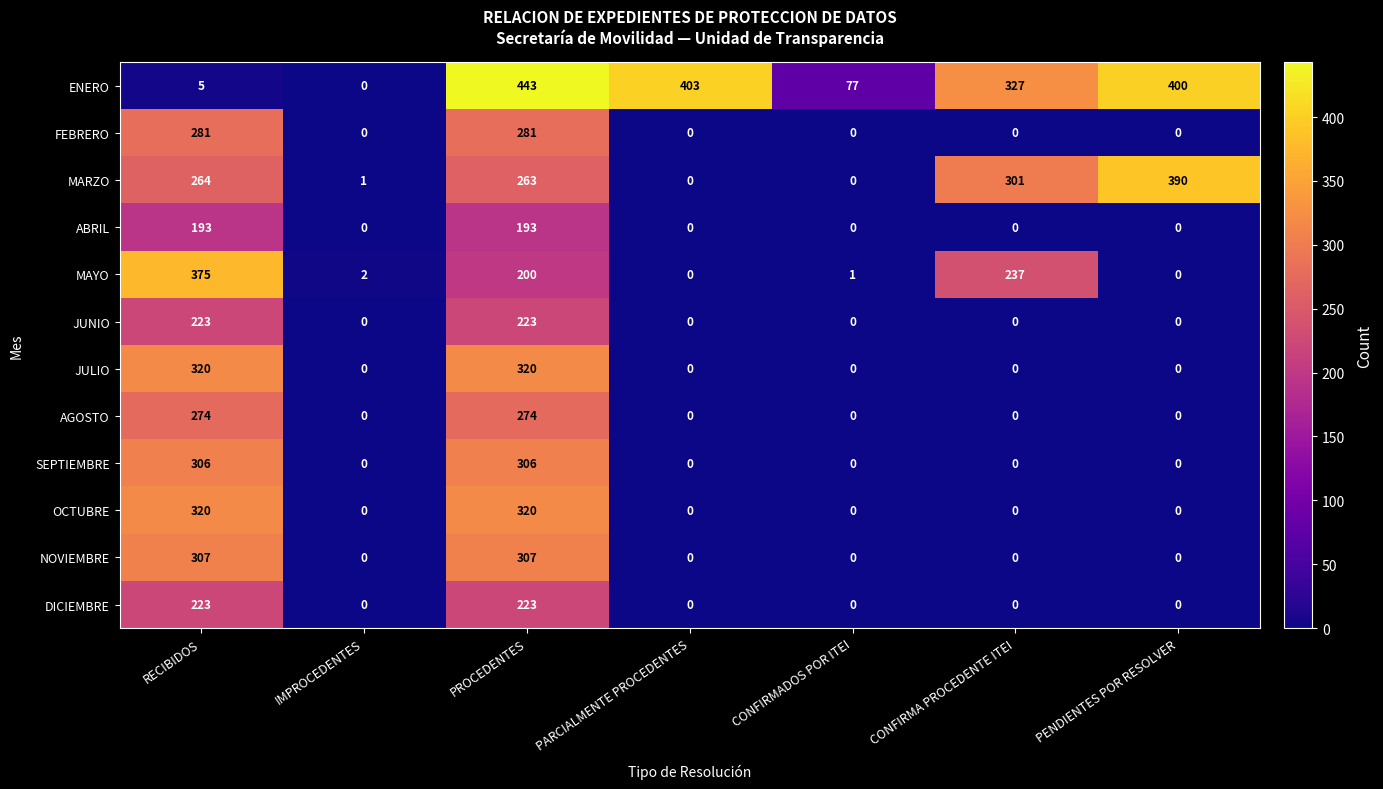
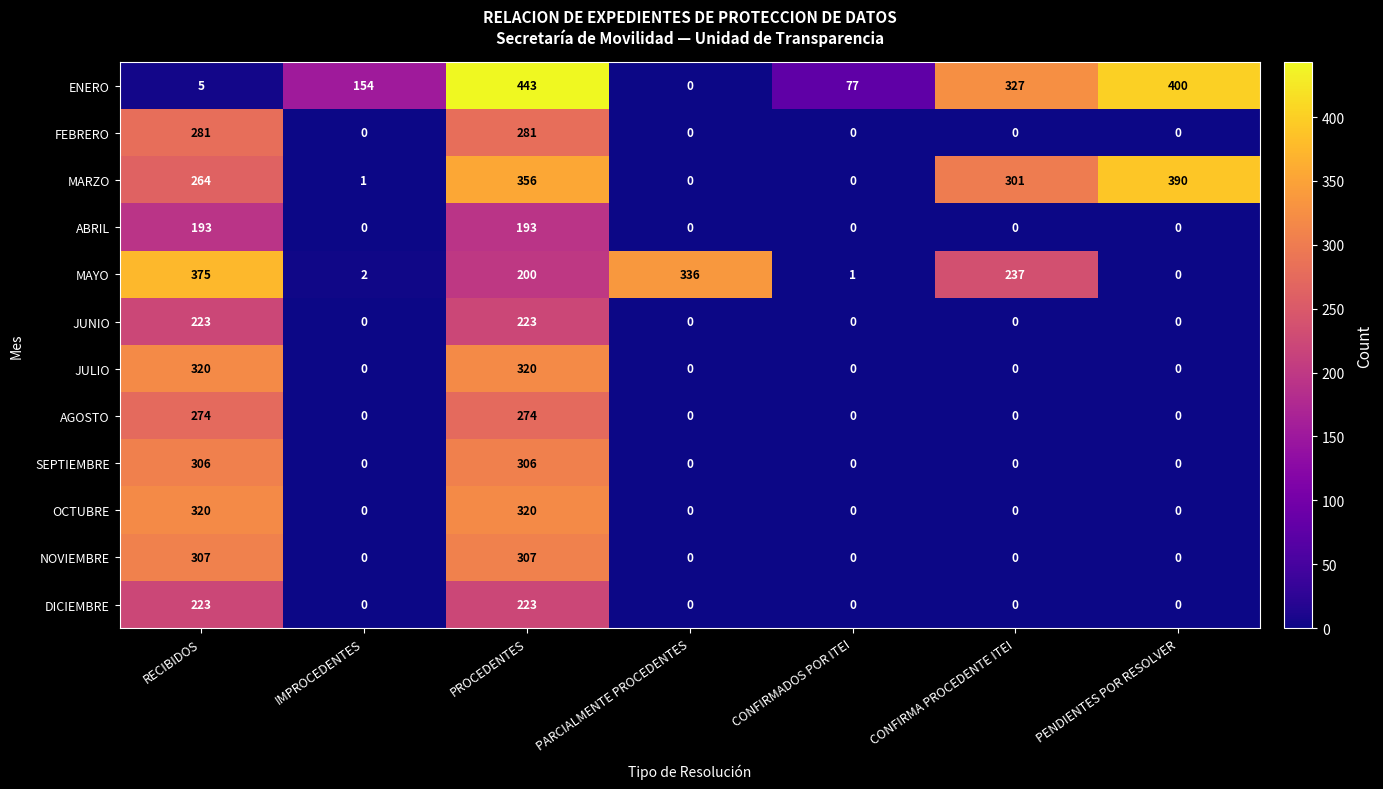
ENERO, IMPROCEDENTES: 0 -> 154
ENERO, PARCIALMENTE PROCEDENTES: 403 -> 0
MARZO, PROCEDENTES: 263 -> 356
MAYO, PARCIALMENTE PROCEDENTES: 0 -> 336
